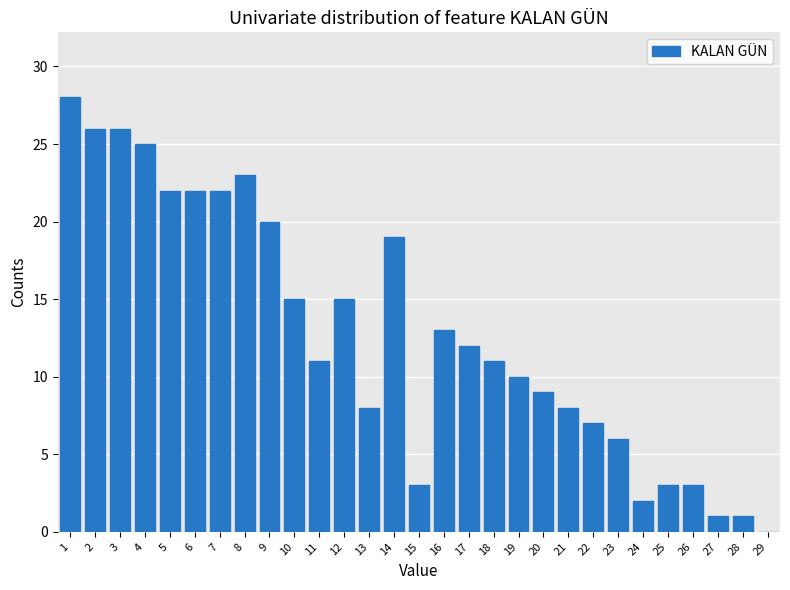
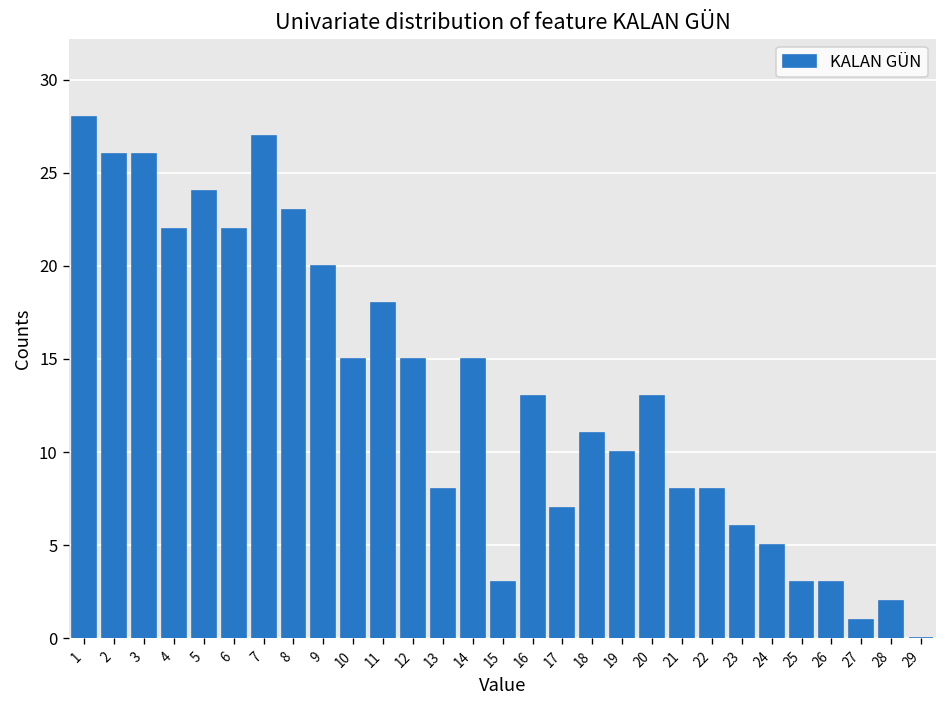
4: 25 -> 22
5: 22 -> 24
7: 22 -> 27
11: 11 -> 18
14: 19 -> 15
17: 12 -> 7
20: 9 -> 13
22: 7 -> 8
24: 2 -> 5
28: 1 -> 2
